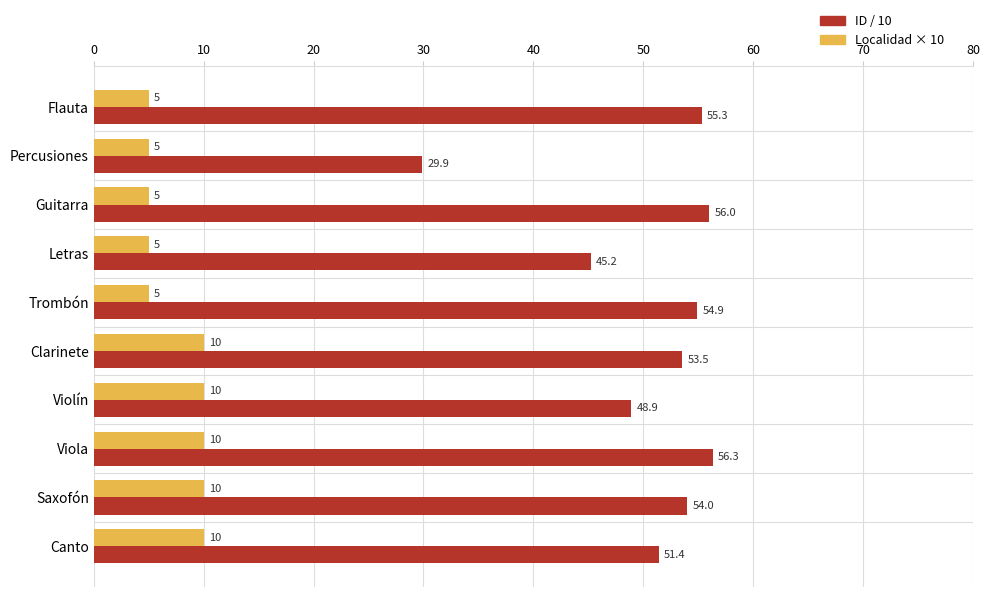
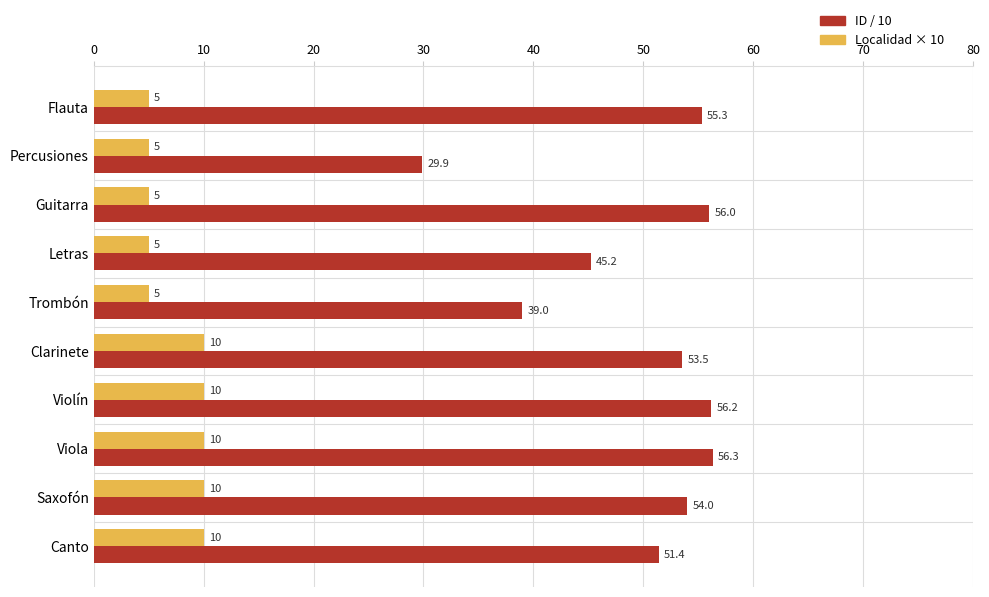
ID / 10, Trombón: 54.9 -> 39.0
ID / 10, Violín: 48.9 -> 56.2
